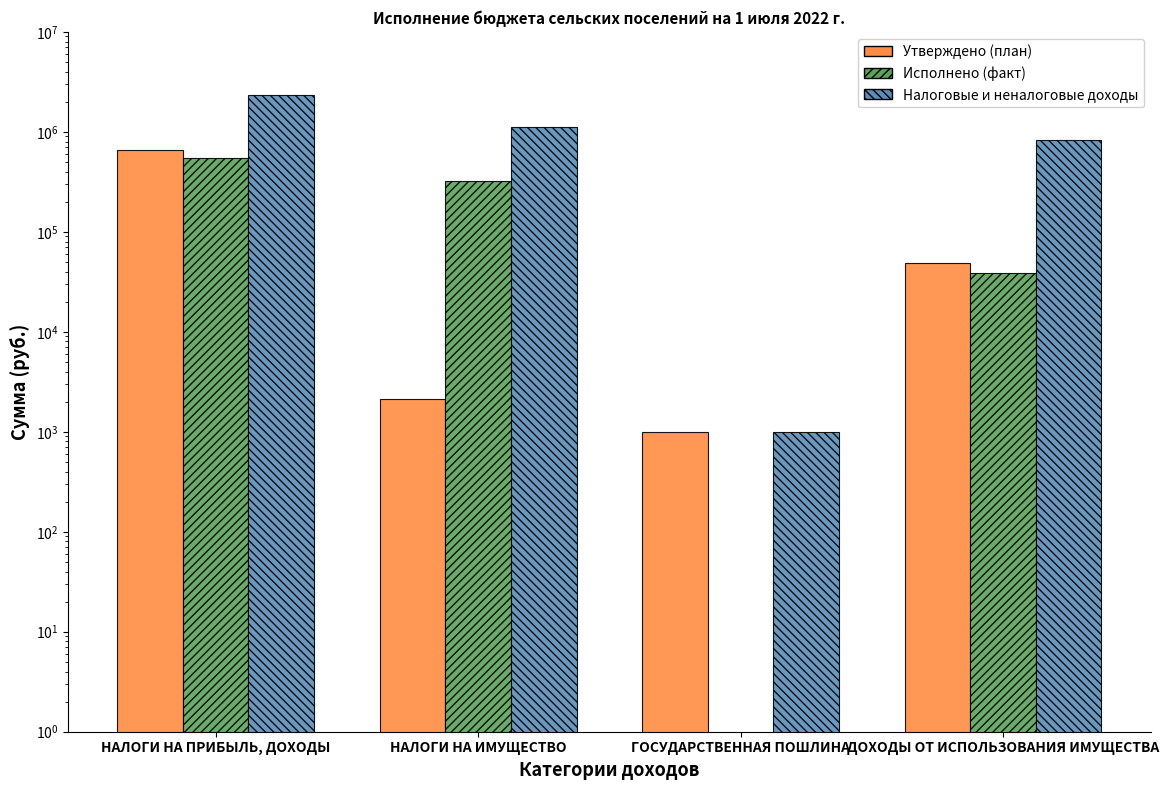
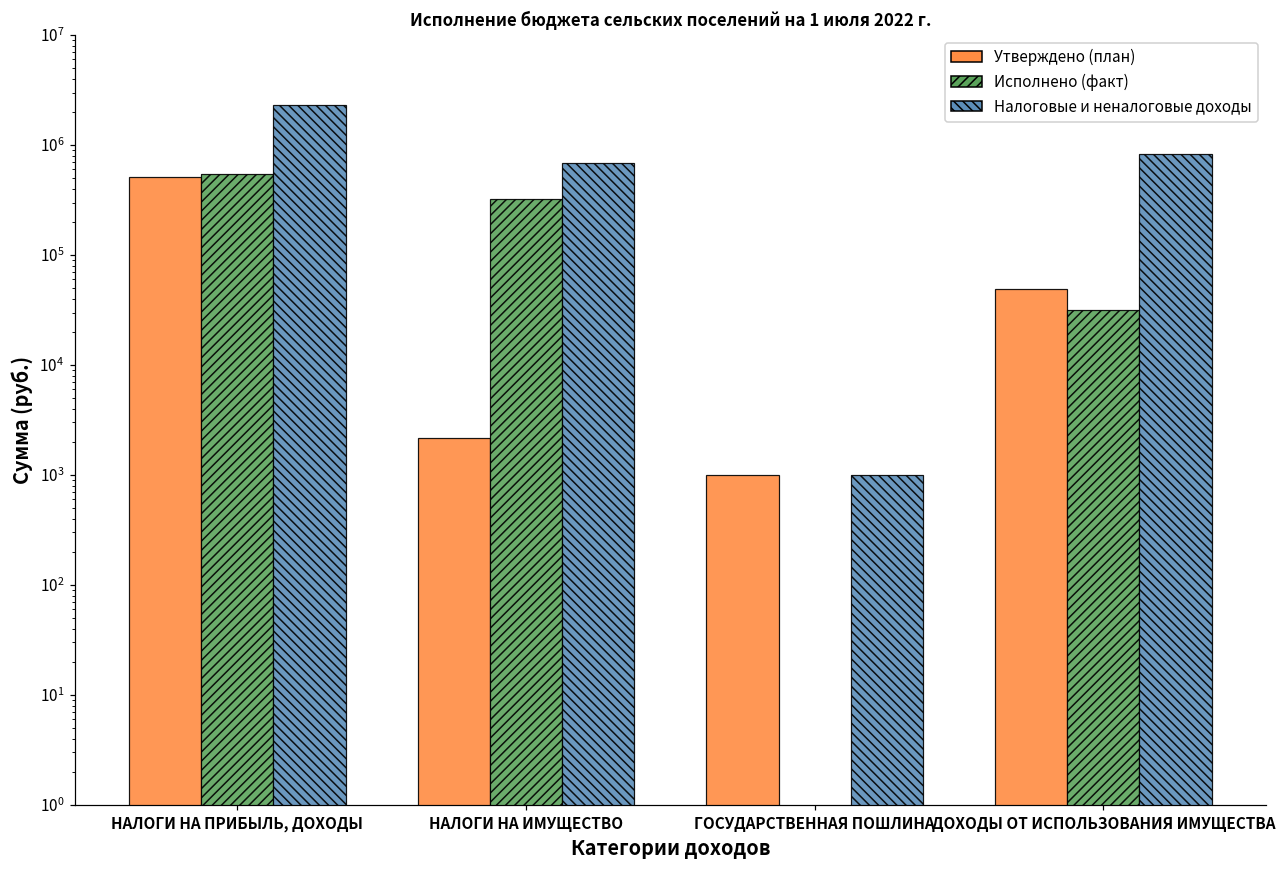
Утверждено (план), НАЛОГИ НА ПРИБЫЛЬ, ДОХОДЫ: 700000 -> 500000
Налоговые и неналоговые доходы, НАЛОГИ НА ИМУЩЕСТВО: 1100000 -> 700000
Исполнено (факт), ДОХОДЫ ОТ ИСПОЛЬЗОВАНИЯ ИМУЩЕСТВА: 39000 -> 31000
